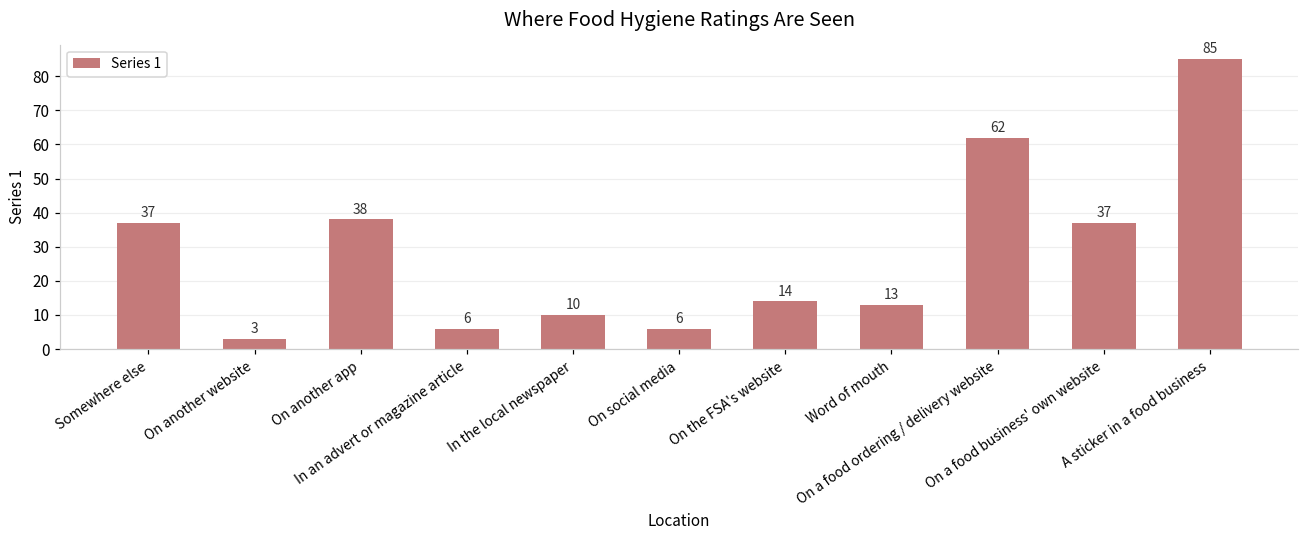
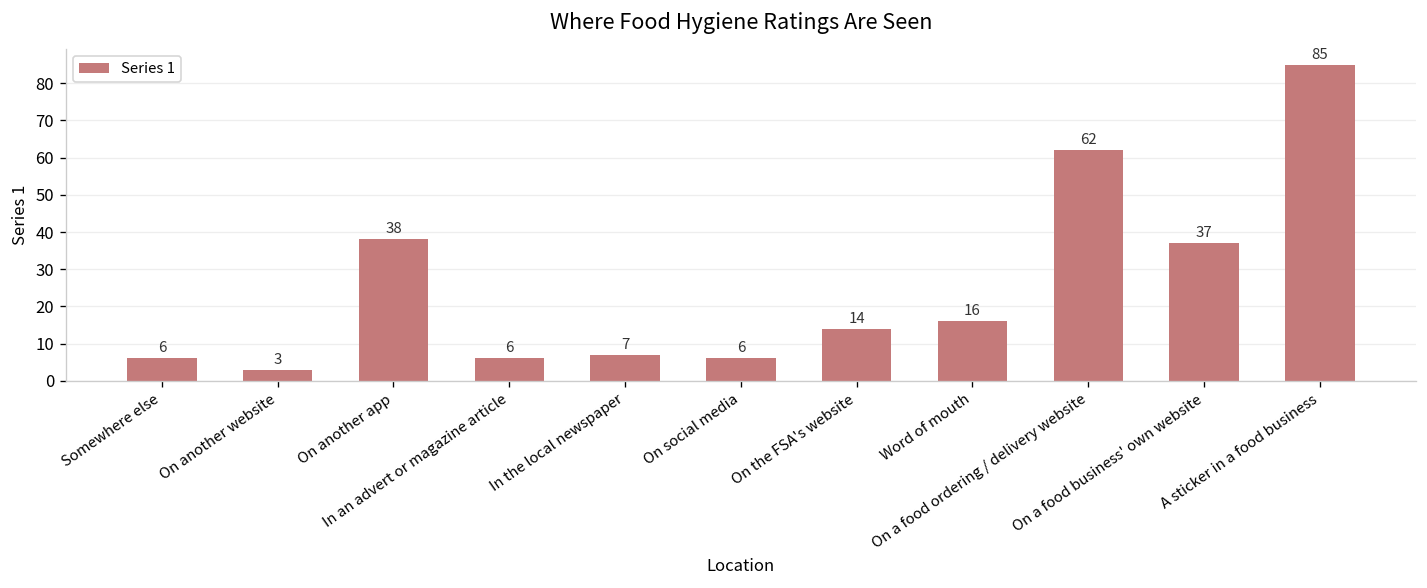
Somewhere else: 37 -> 6
In the local newspaper: 10 -> 7
Word of mouth: 13 -> 16
